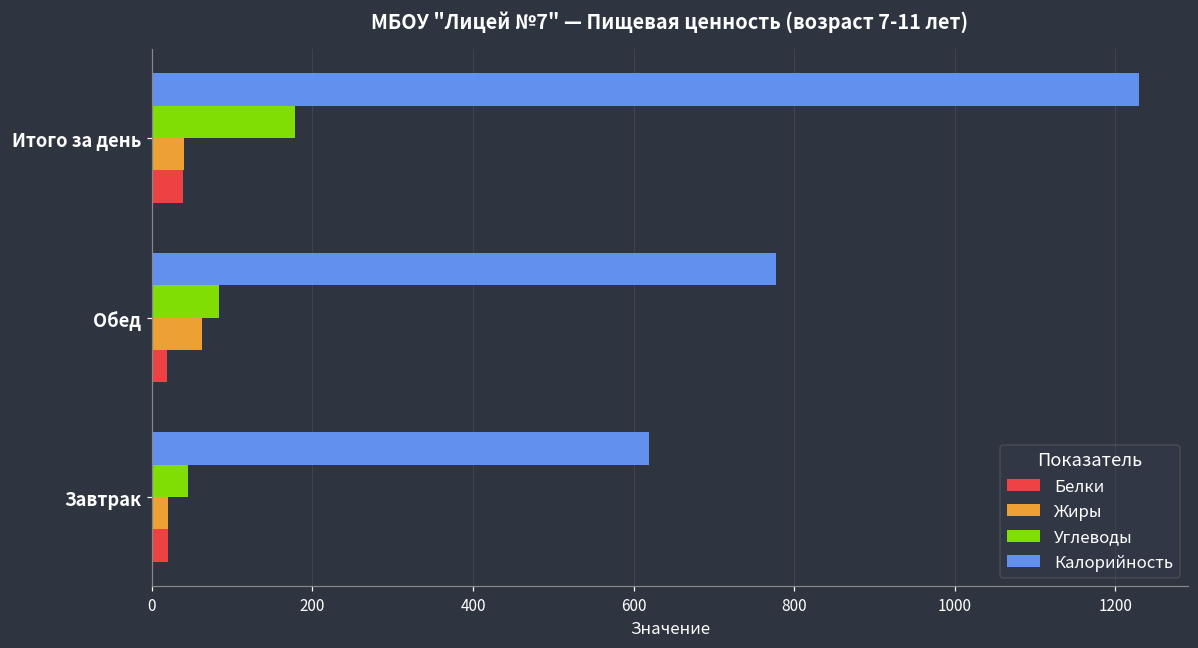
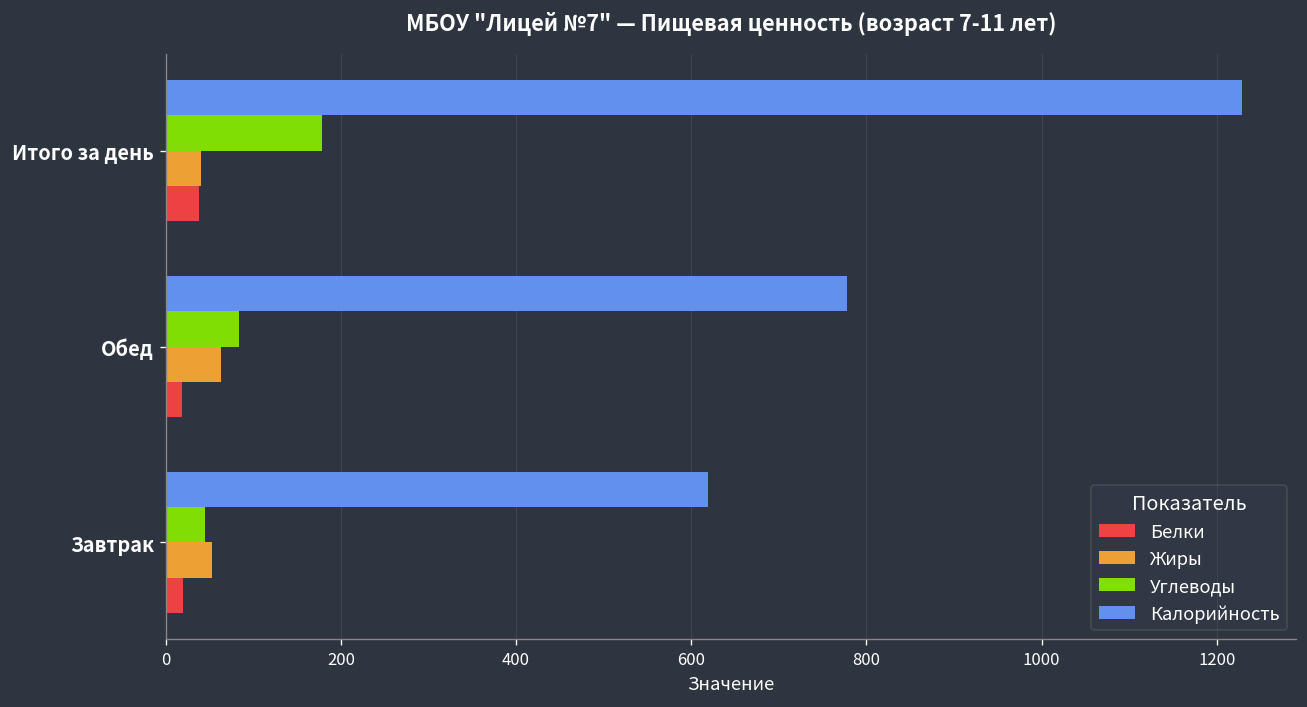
Жиры, Завтрак: 20 -> 50
